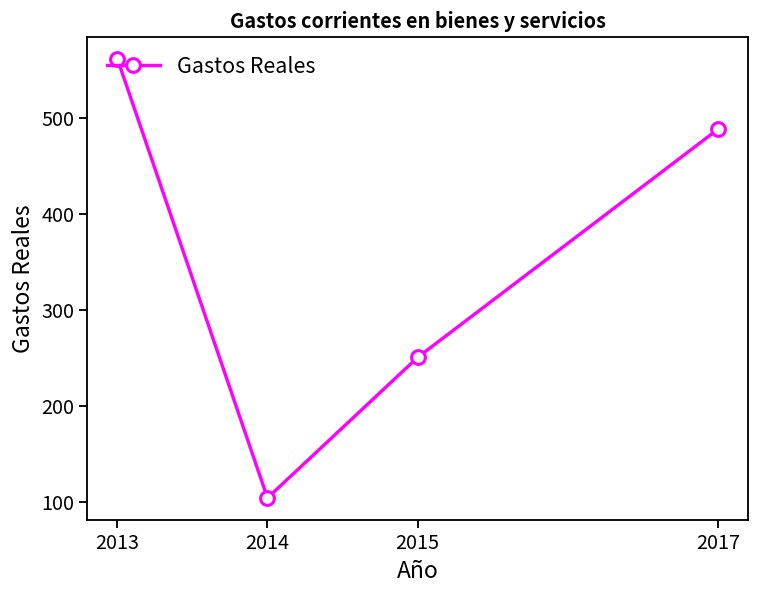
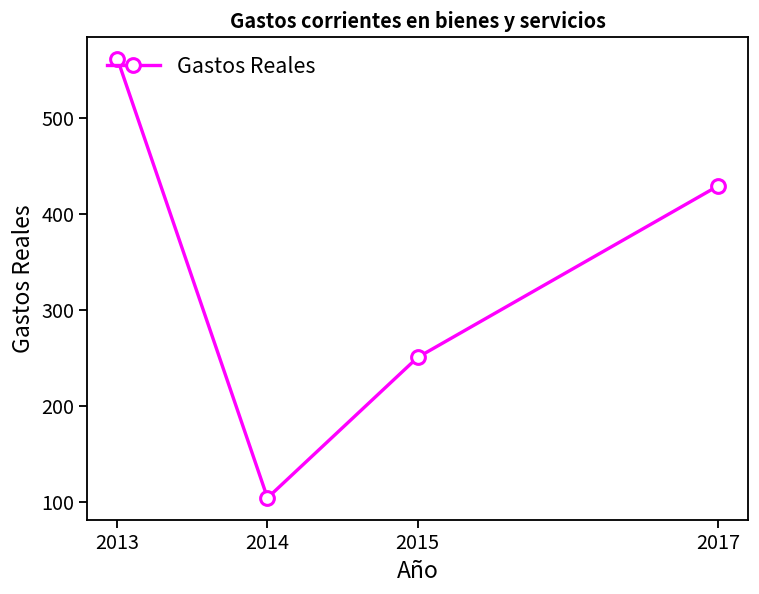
2017: 490 -> 430
